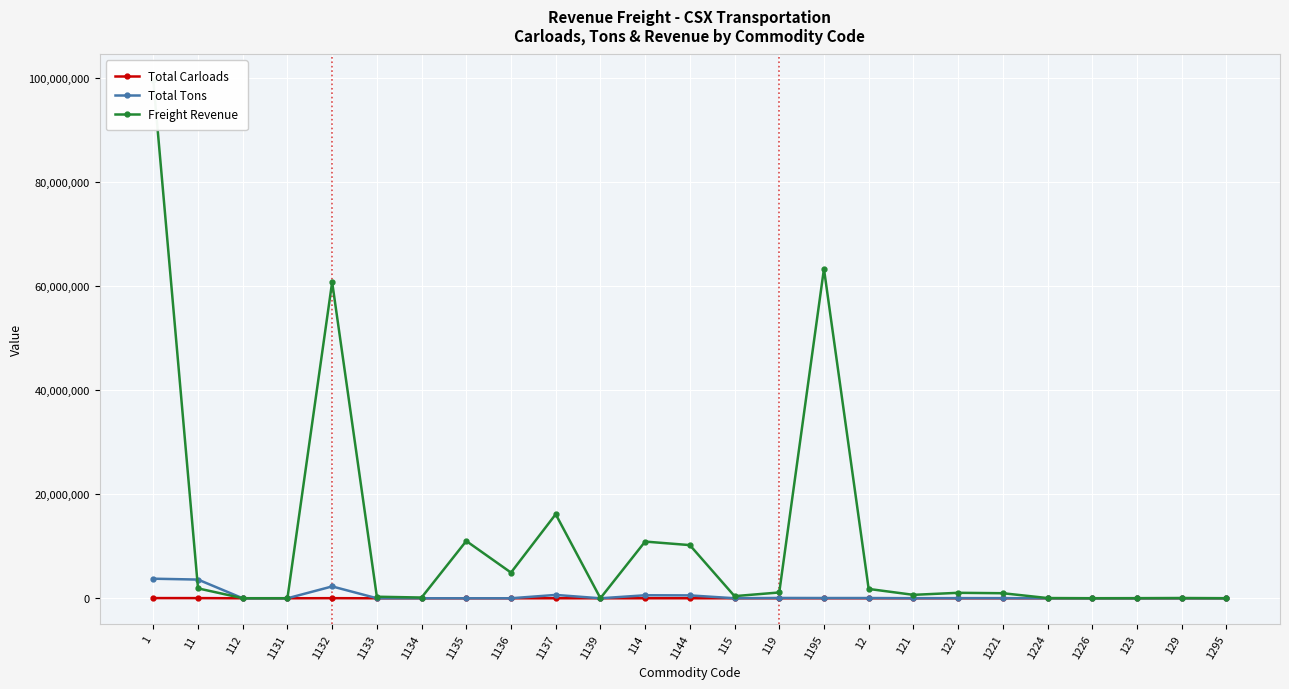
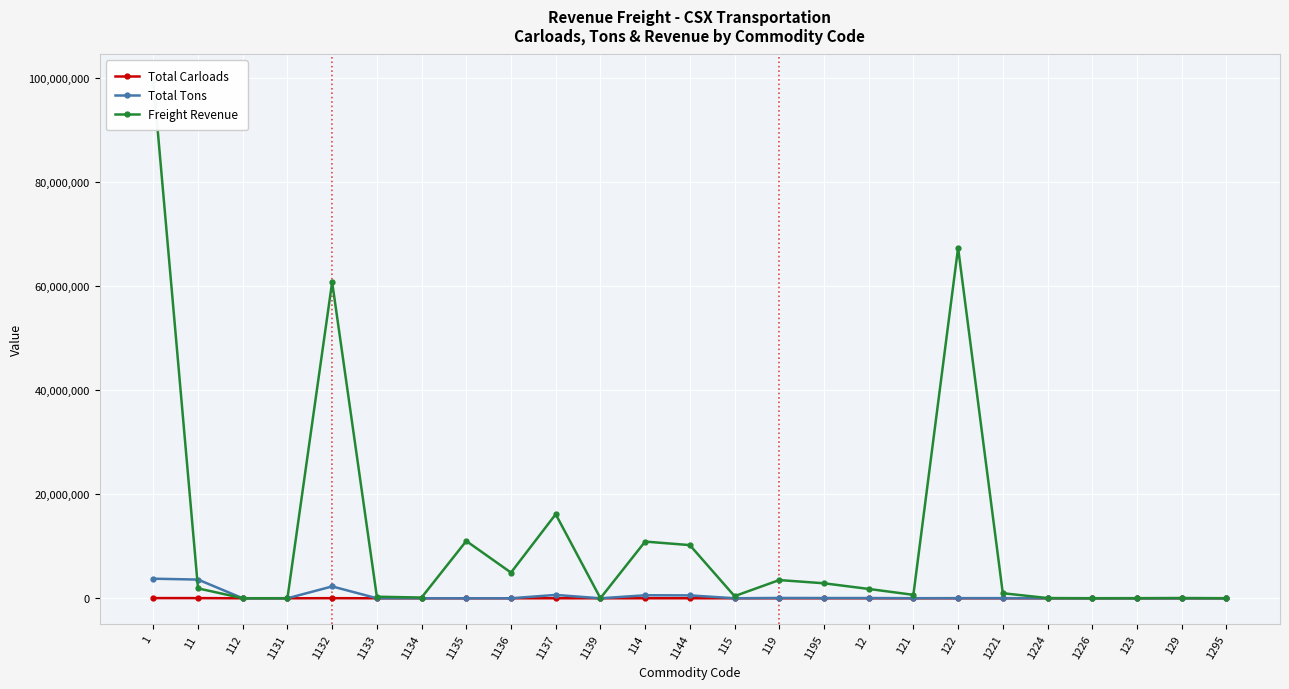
Freight Revenue, 119: 1,000,000 -> 4,000,000
Freight Revenue, 1195: 63,000,000 -> 3,000,000
Freight Revenue, 122: 1,000,000 -> 67,000,000
